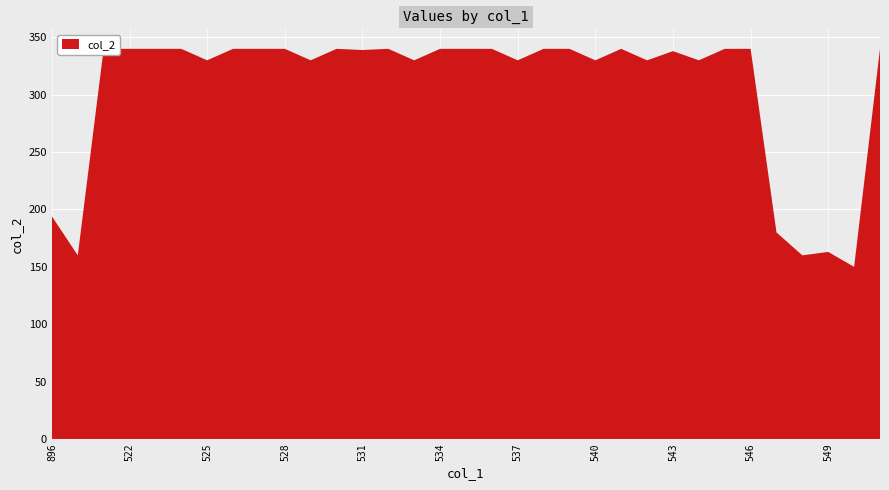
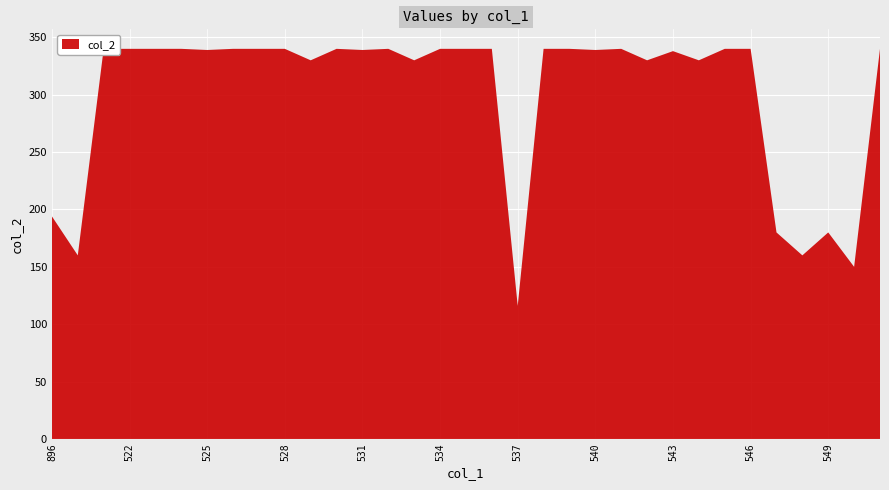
525: 330 -> 339
537: 330 -> 116
540: 330 -> 339
549: 163 -> 180
